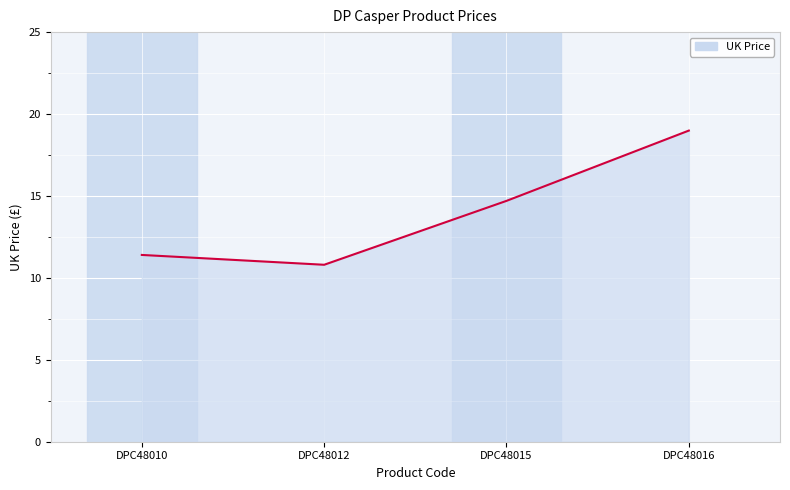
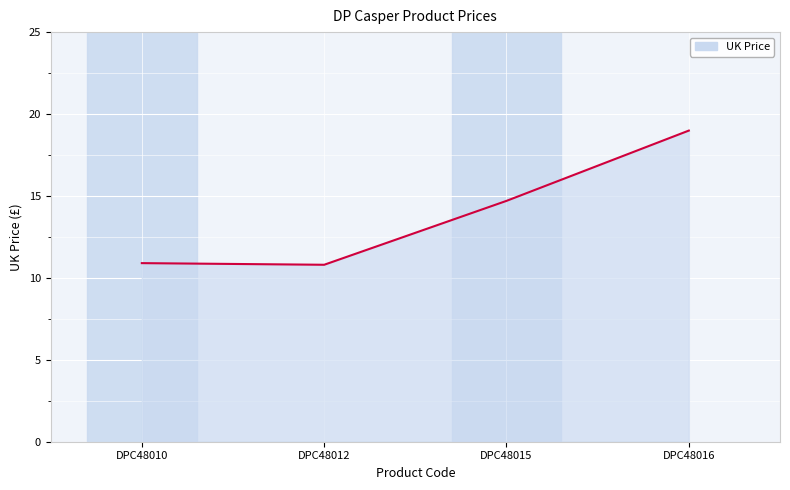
DPC48010: 11.4 -> 10.9
